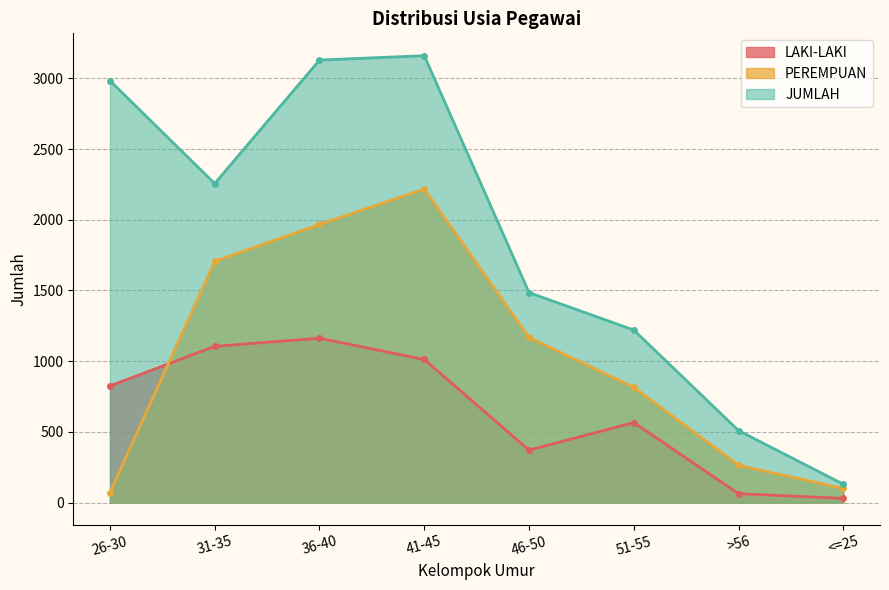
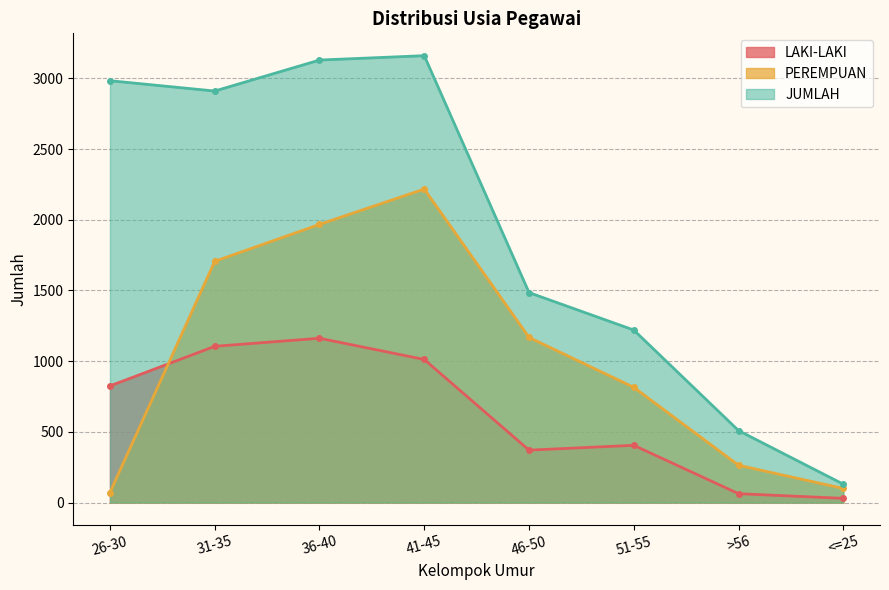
JUMLAH, 31-35: 2260 -> 2910
LAKI-LAKI, 51-55: 570 -> 410
